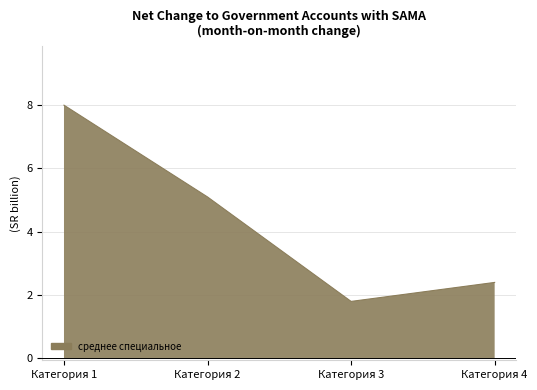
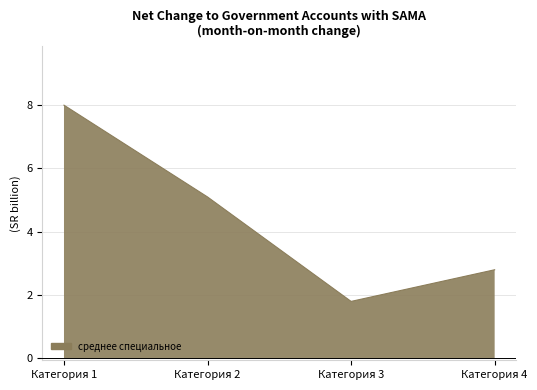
Категория 4: 2.4 -> 2.8
